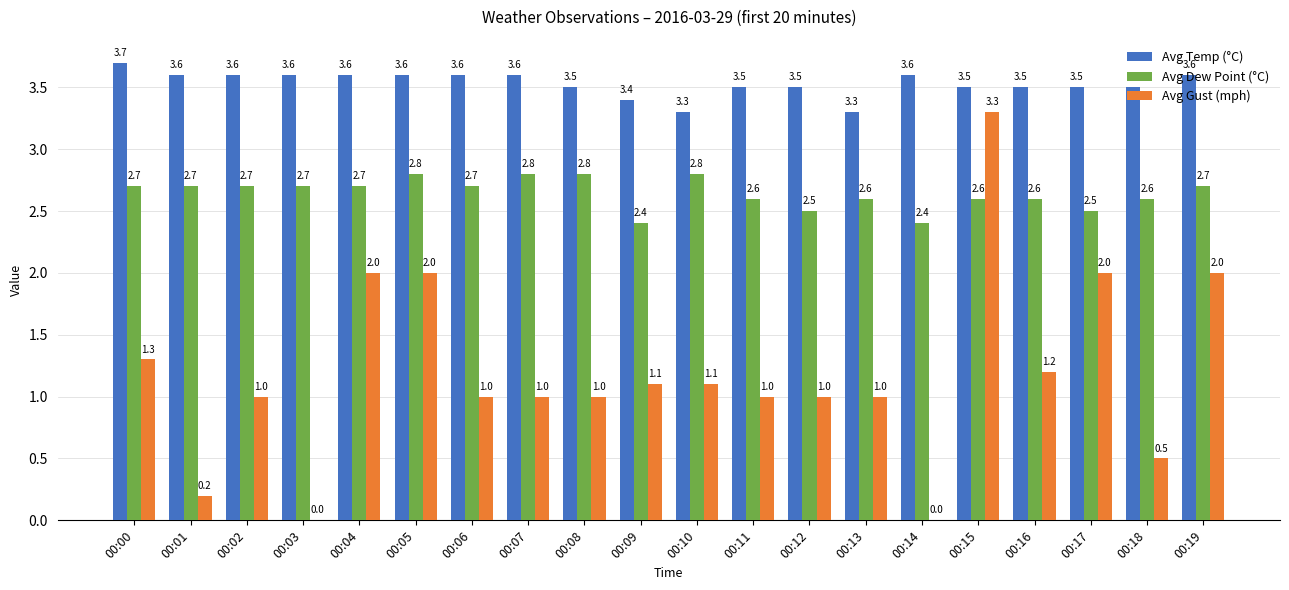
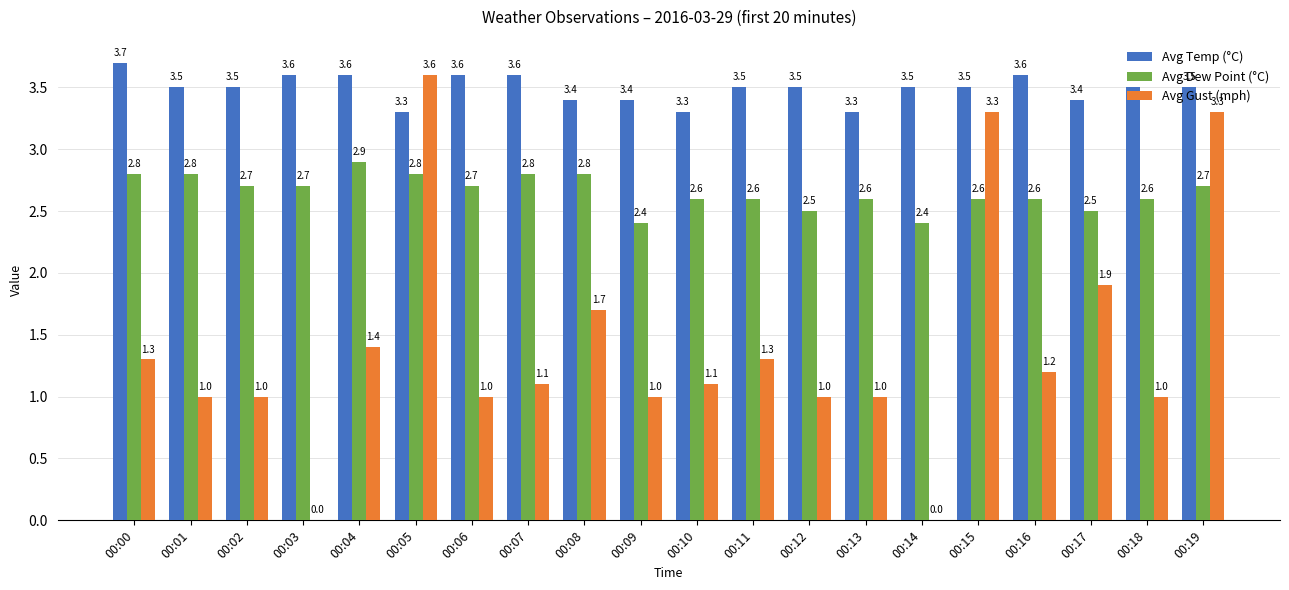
Avg Dew Point (°C), 00:00: 2.7 -> 2.8
Avg Temp (°C), 00:01: 3.6 -> 3.5
Avg Dew Point (°C), 00:01: 2.7 -> 2.8
Avg Gust (mph), 00:01: 0.2 -> 1.0
Avg Temp (°C), 00:02: 3.6 -> 3.5
Avg Dew Point (°C), 00:04: 2.7 -> 2.9
Avg Gust (mph), 00:04: 2.0 -> 1.4
Avg Temp (°C), 00:05: 3.6 -> 3.3
Avg Gust (mph), 00:05: 2.0 -> 3.6
Avg Gust (mph), 00:07: 1.0 -> 1.1
Avg Temp (°C), 00:08: 3.5 -> 3.4
Avg Gust (mph), 00:08: 1.0 -> 1.7
Avg Gust (mph), 00:09: 1.1 -> 1.0
Avg Dew Point (°C), 00:10: 2.8 -> 2.6
Avg Gust (mph), 00:11: 1.0 -> 1.3
Avg Temp (°C), 00:14: 3.6 -> 3.5
Avg Temp (°C), 00:16: 3.5 -> 3.6
Avg Temp (°C), 00:17: 3.5 -> 3.4
Avg Gust (mph), 00:17: 2.0 -> 1.9
Avg Gust (mph), 00:18: 0.5 -> 1.0
Avg Temp (°C), 00:19: 3.6 -> 3.5
Avg Gust (mph), 00:19: 2.0 -> 3.3
